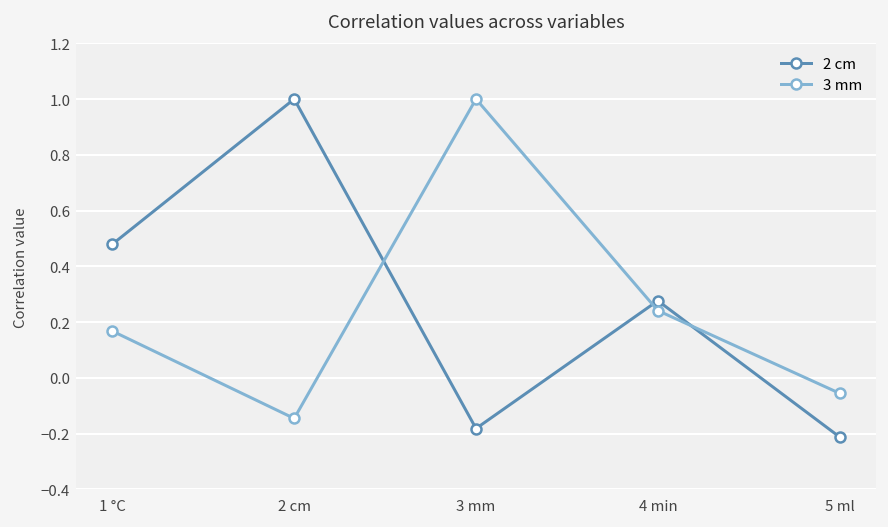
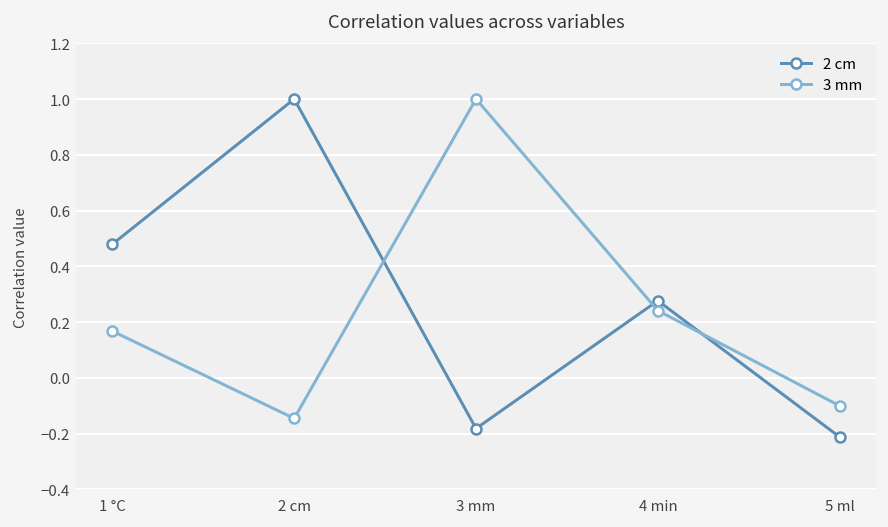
3 mm, 5 ml: -0.06 -> -0.10
